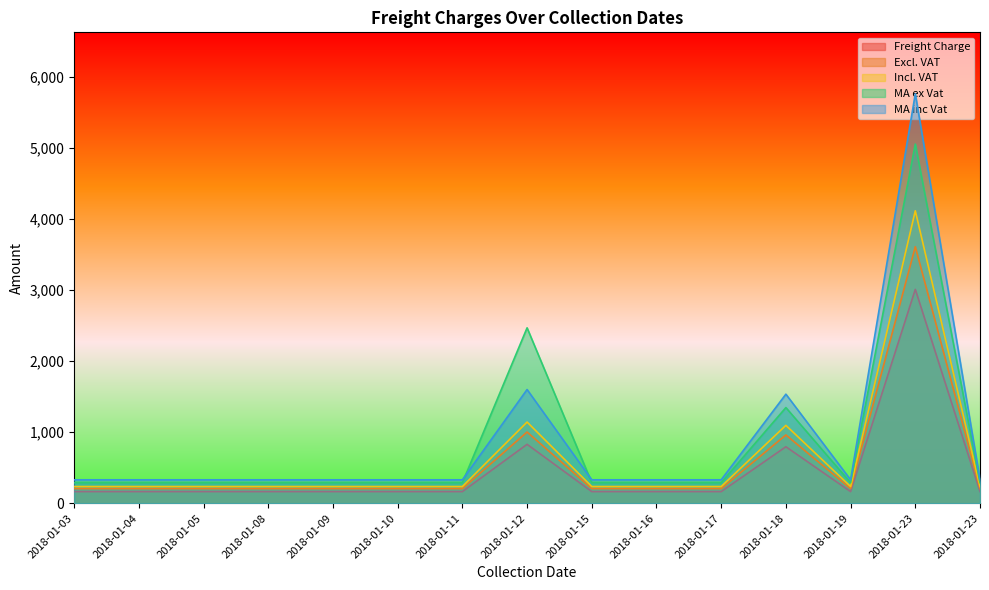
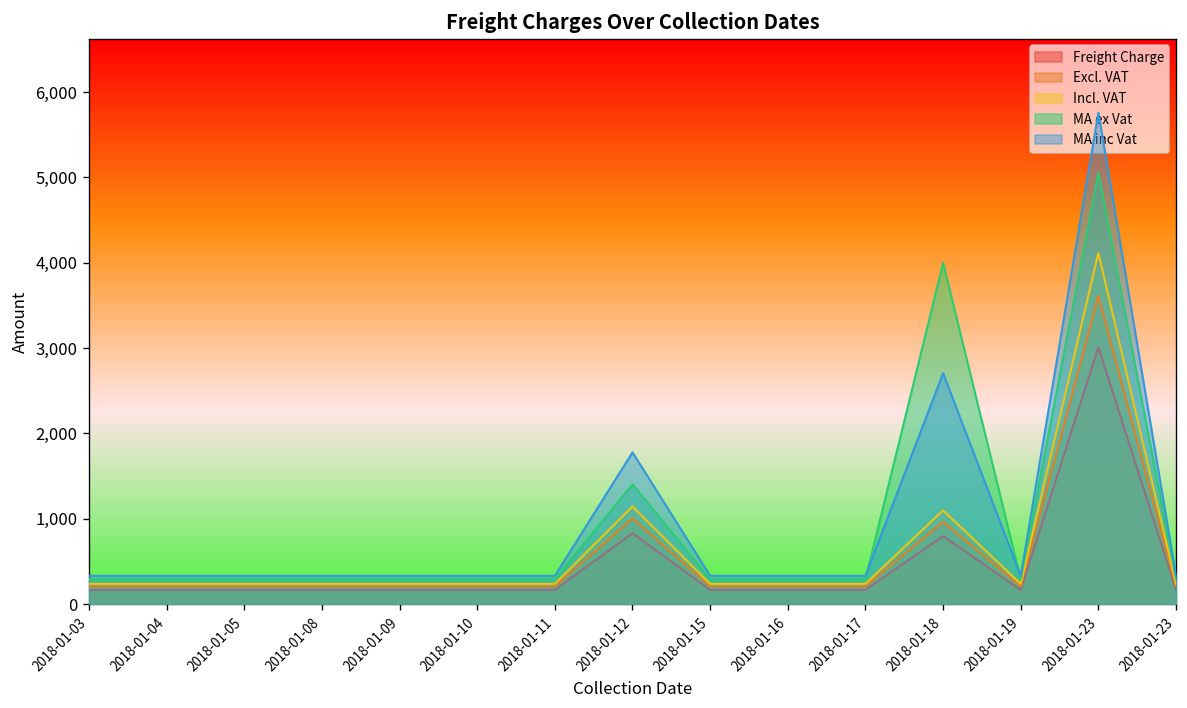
MA ex Vat, 2018-01-12: 2,500 -> 1,400
MA inc Vat, 2018-01-12: 1,600 -> 1,800
MA ex Vat, 2018-01-18: 1,300 -> 4,000
MA inc Vat, 2018-01-18: 1,500 -> 2,700
